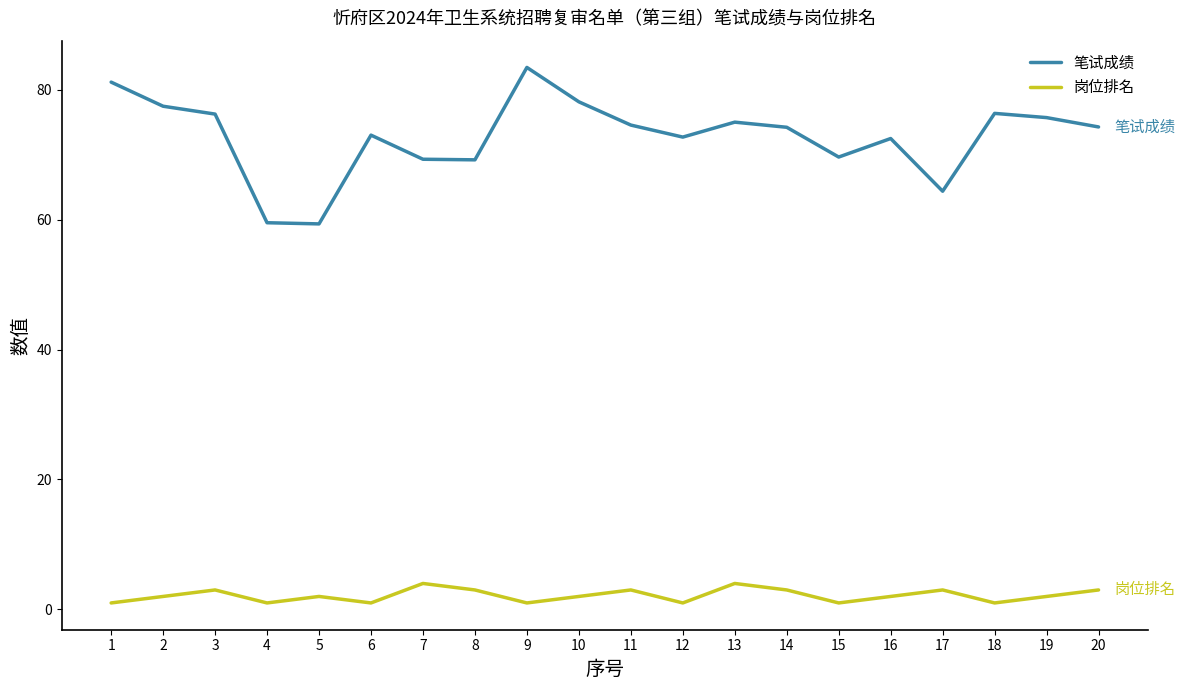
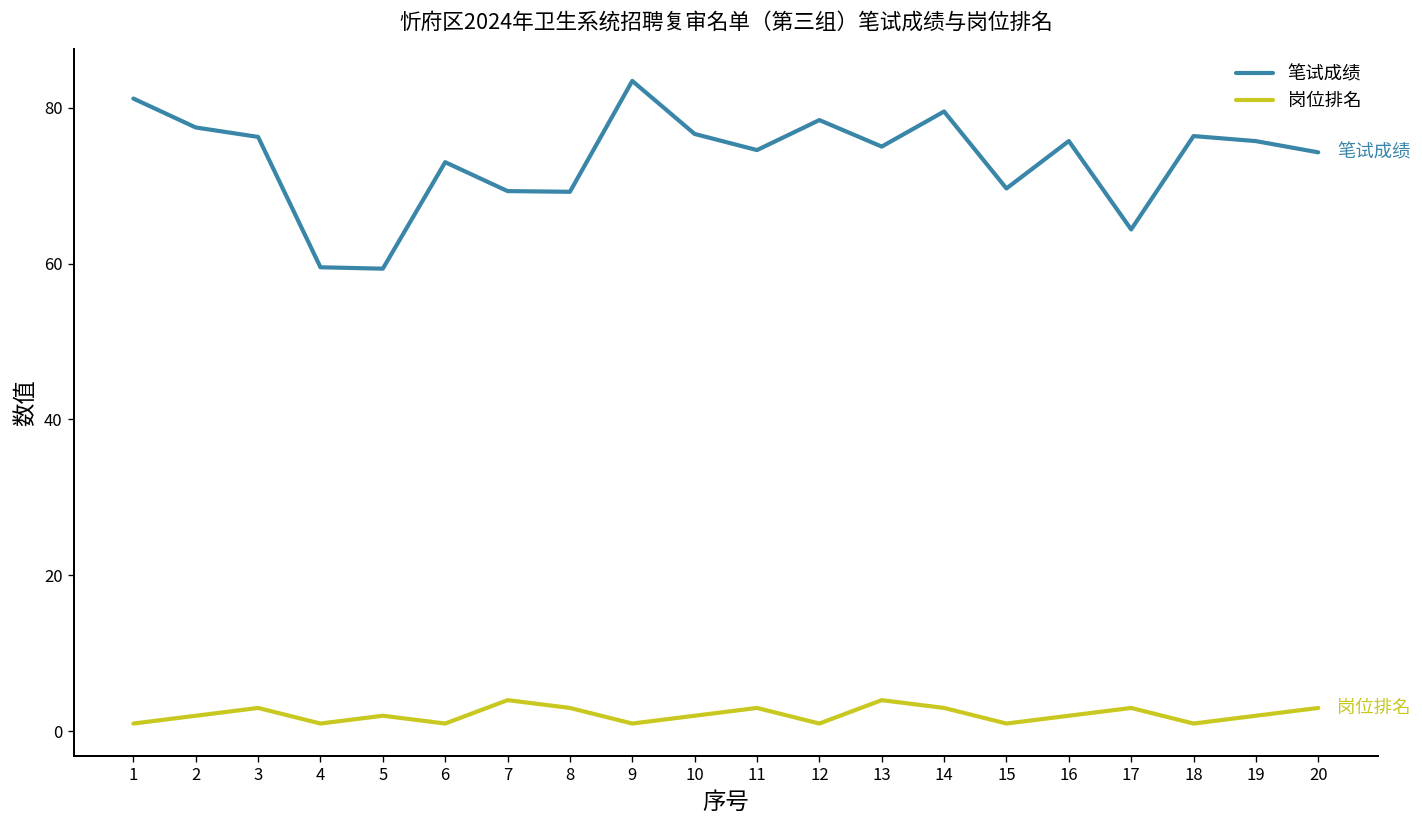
笔试成绩, 10: 78 -> 77
笔试成绩, 12: 73 -> 78
笔试成绩, 14: 74 -> 80
笔试成绩, 16: 72 -> 76
